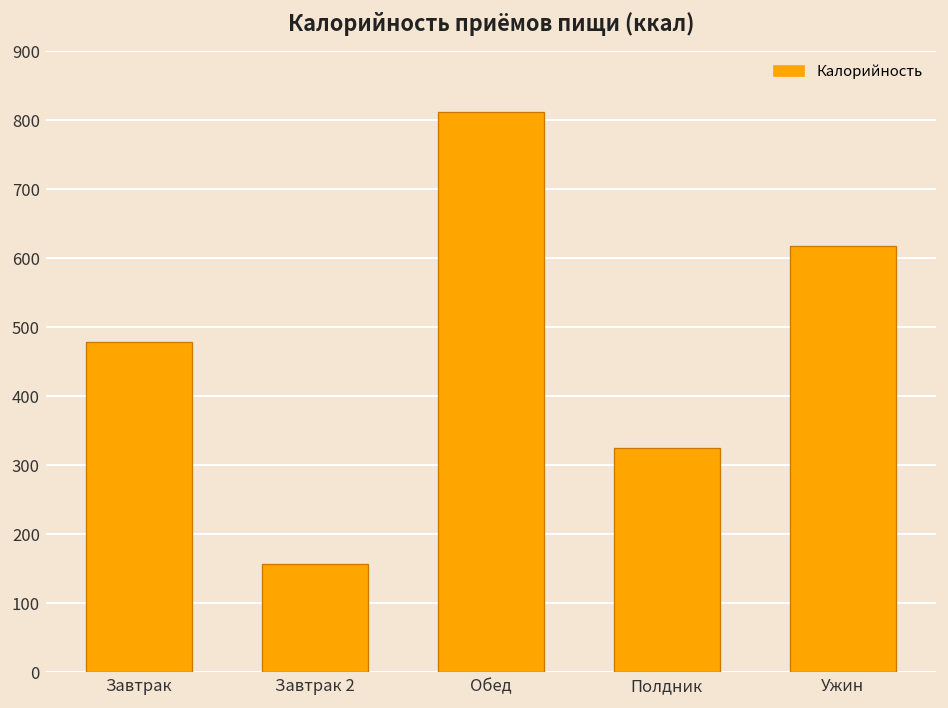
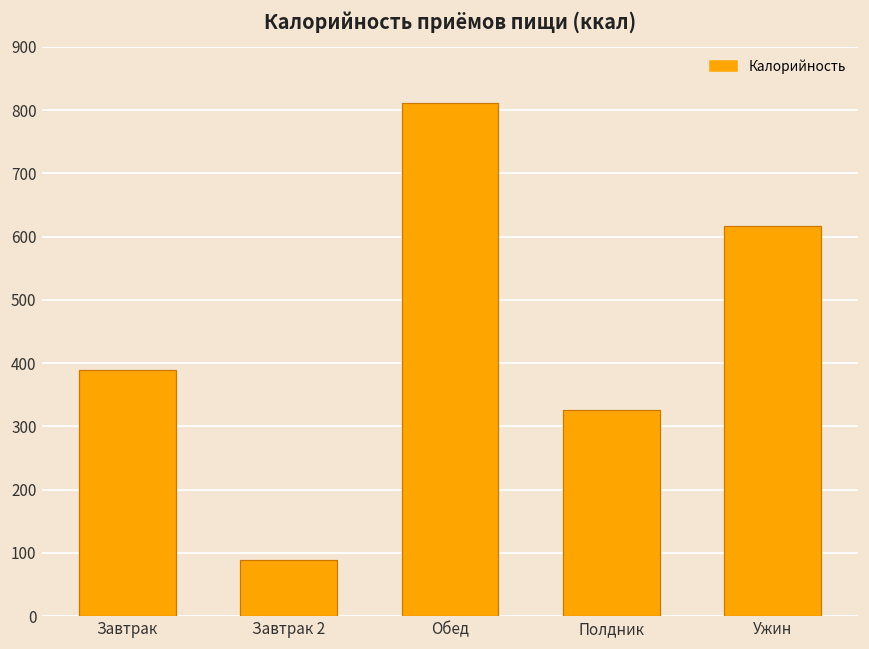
Завтрак: 480 -> 390
Завтрак 2: 160 -> 90
